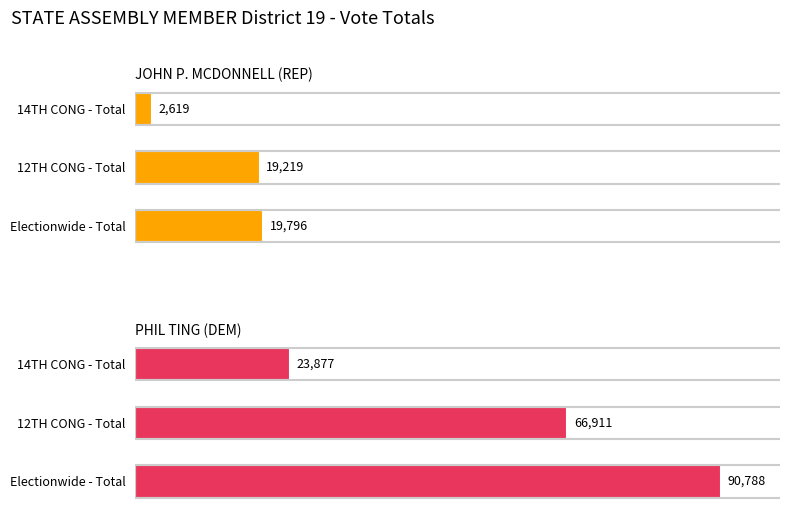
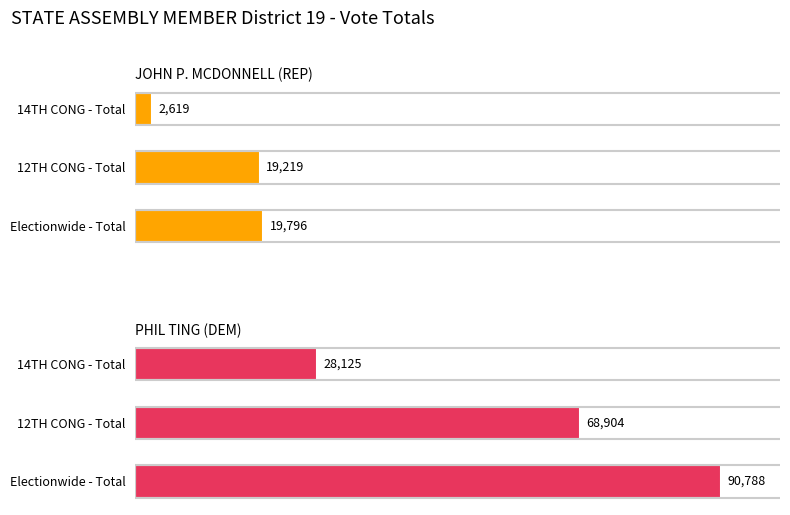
PHIL TING (DEM), 14TH CONG - Total: 23,877 -> 28,125
PHIL TING (DEM), 12TH CONG - Total: 66,911 -> 68,904
